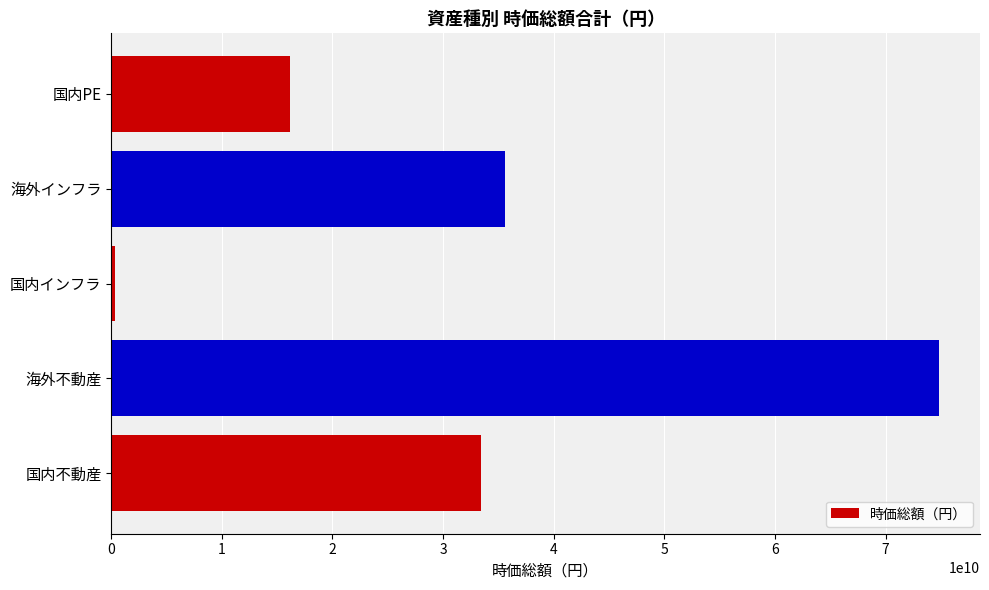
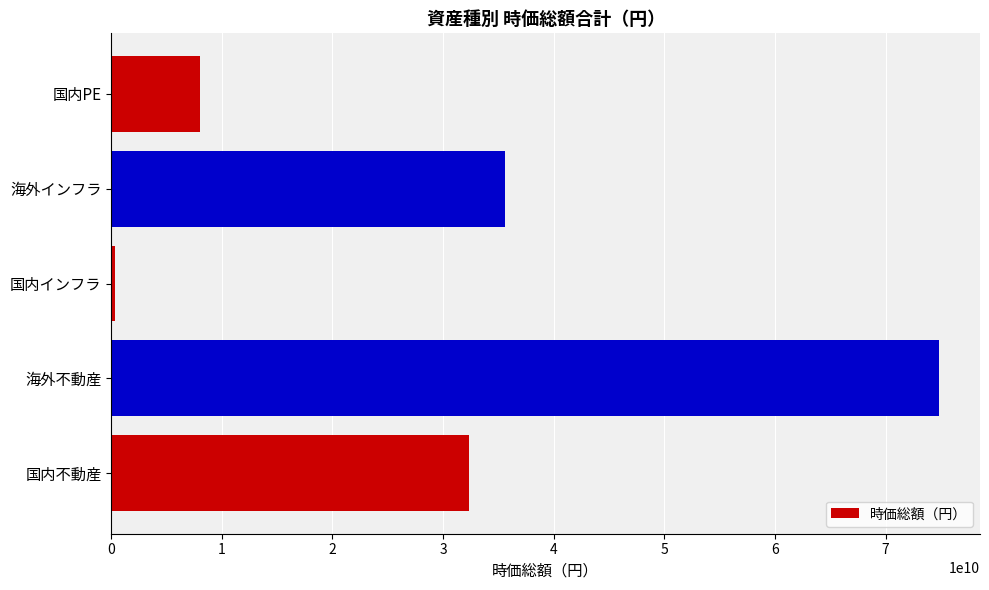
国内PE: 16100000000 -> 8100000000
国内不動産: 33400000000 -> 32400000000
